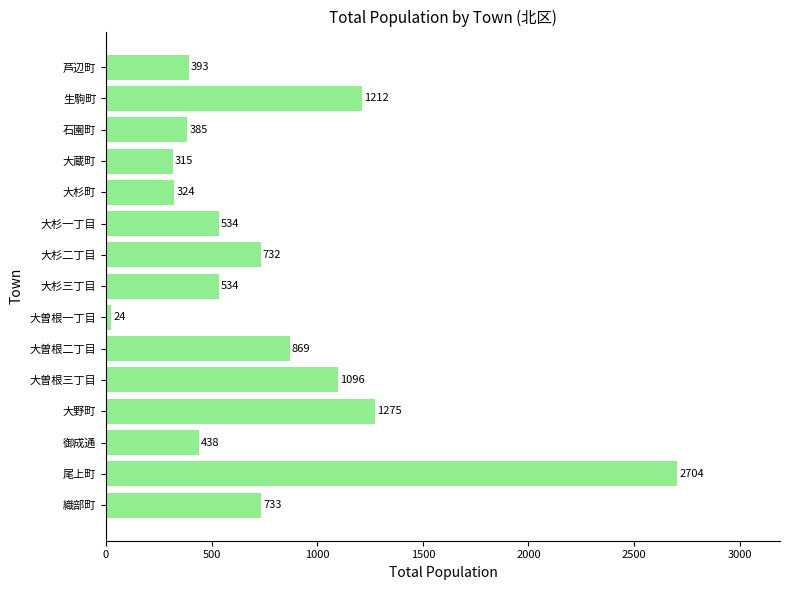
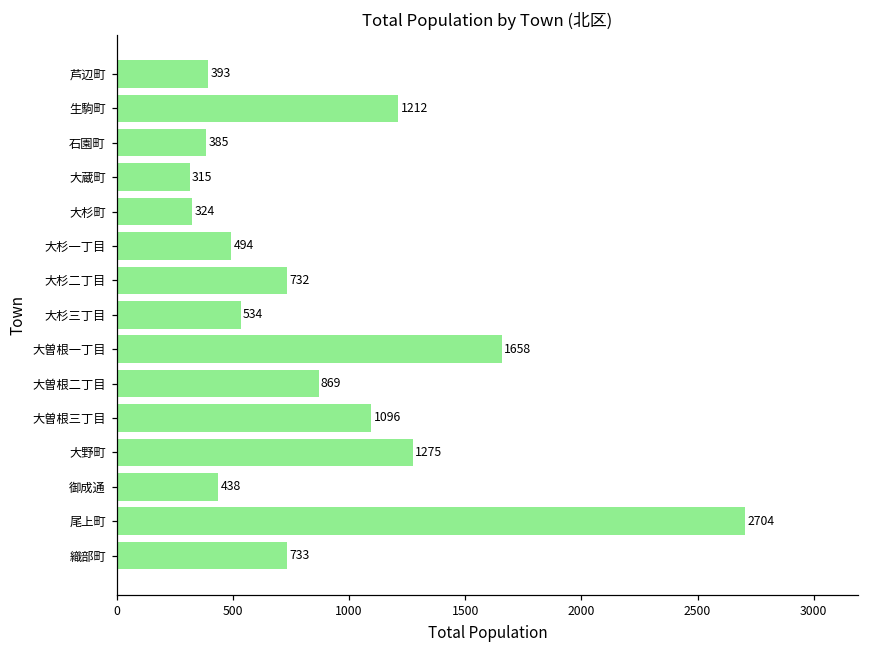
大杉一丁目: 534 -> 494
大曽根一丁目: 24 -> 1658
